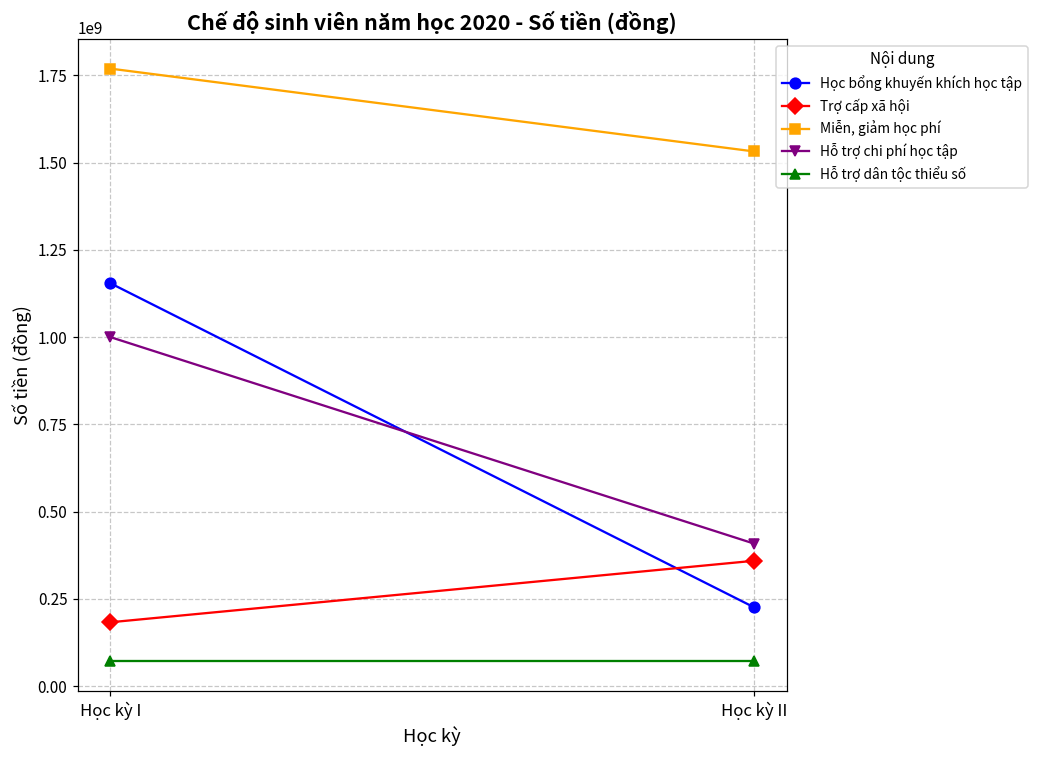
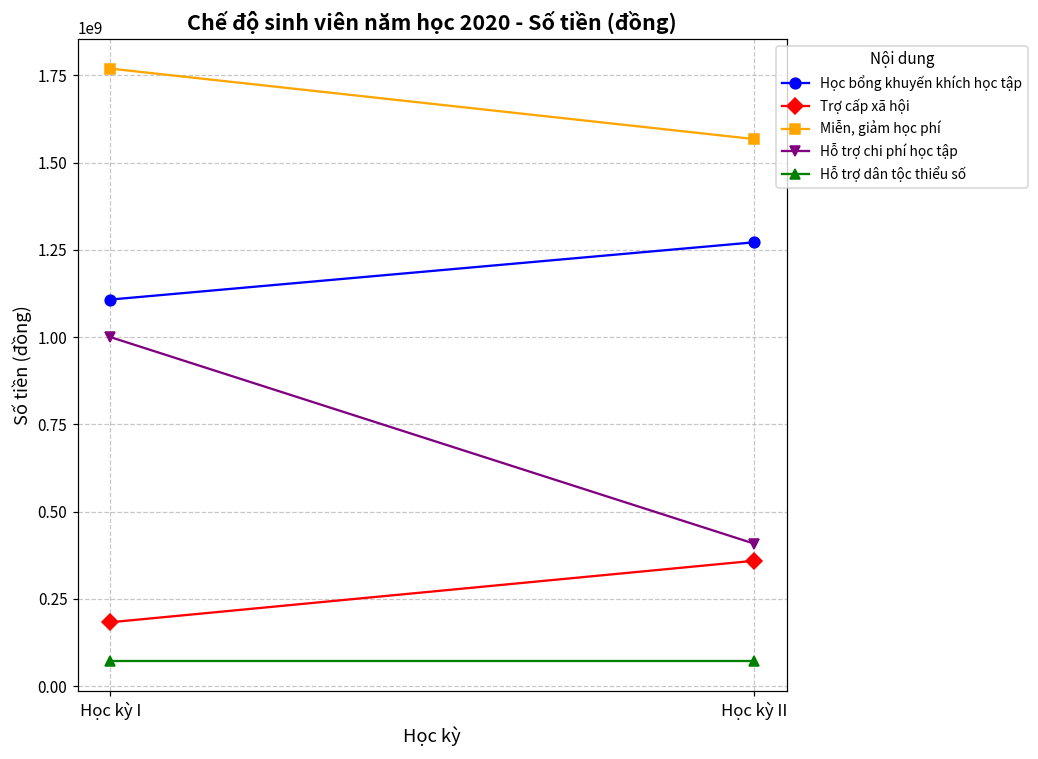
Học bổng khuyến khích học tập, Học kỳ I: 1150000000 -> 1110000000
Học bổng khuyến khích học tập, Học kỳ II: 230000000 -> 1270000000
Miễn, giảm học phí, Học kỳ II: 1530000000 -> 1570000000
